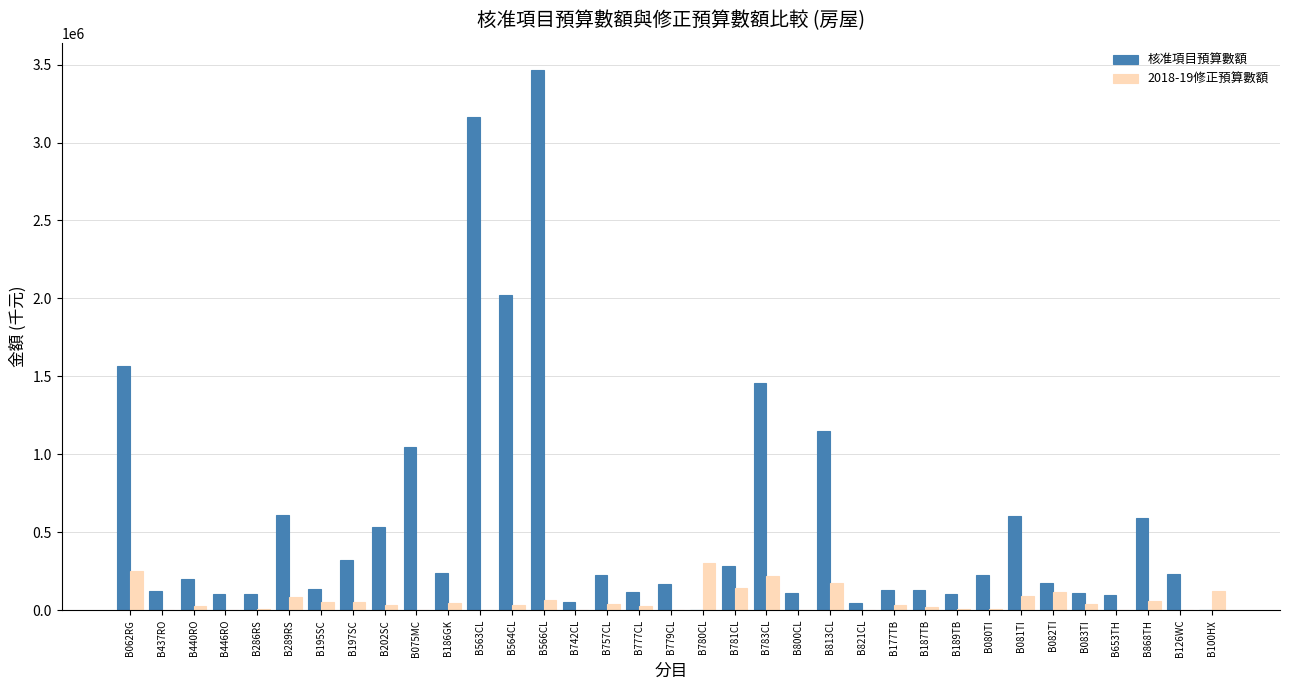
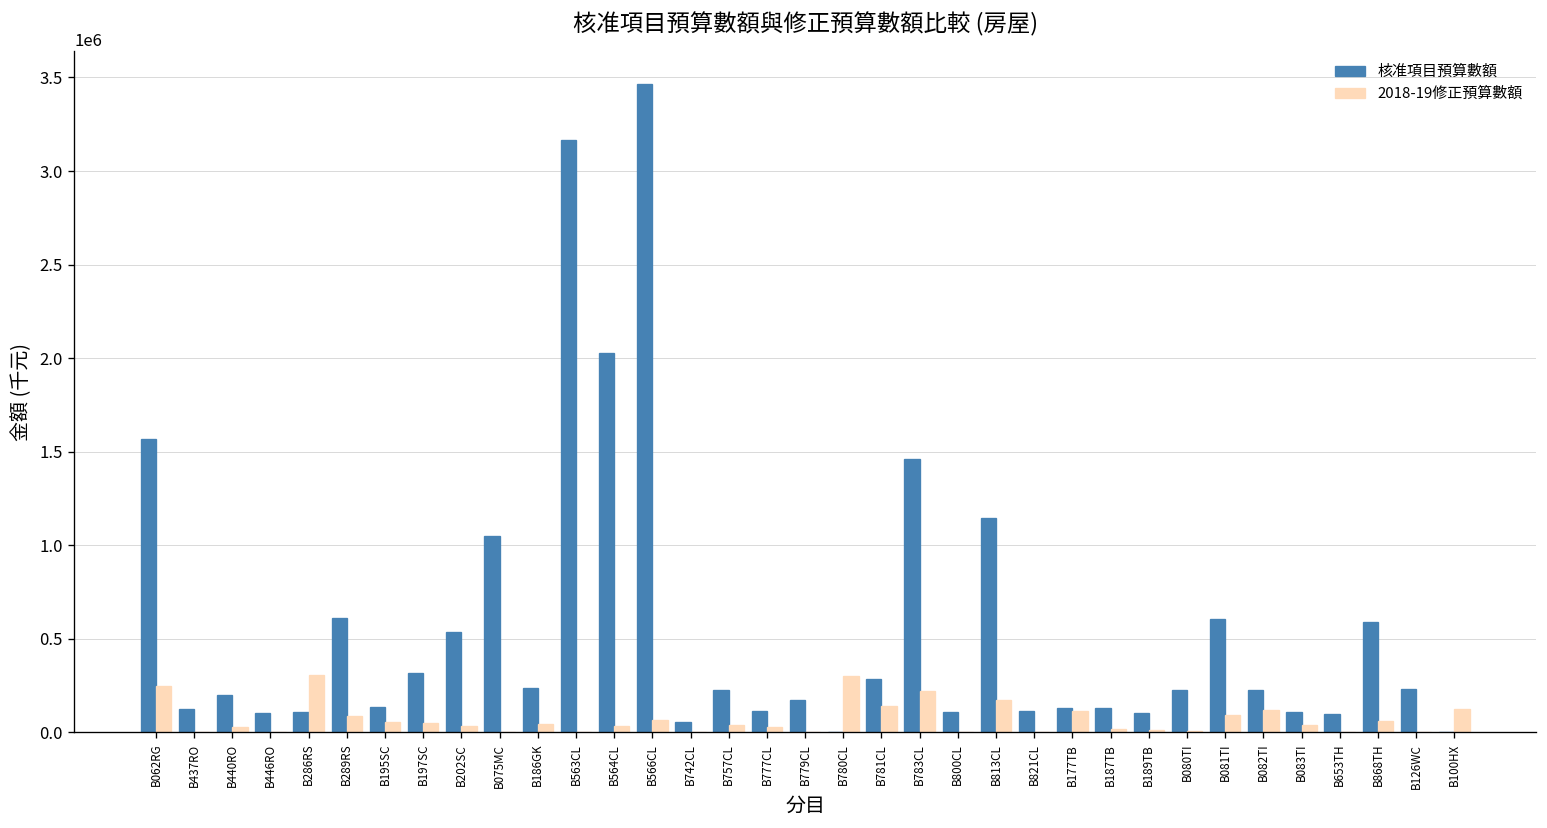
2018-19修正預算數額, B286RS: 10000 -> 310000
核准項目預算數額, B821CL: 40000 -> 110000
2018-19修正預算數額, B177TB: 40000 -> 120000
核准項目預算數額, B082TI: 170000 -> 230000
